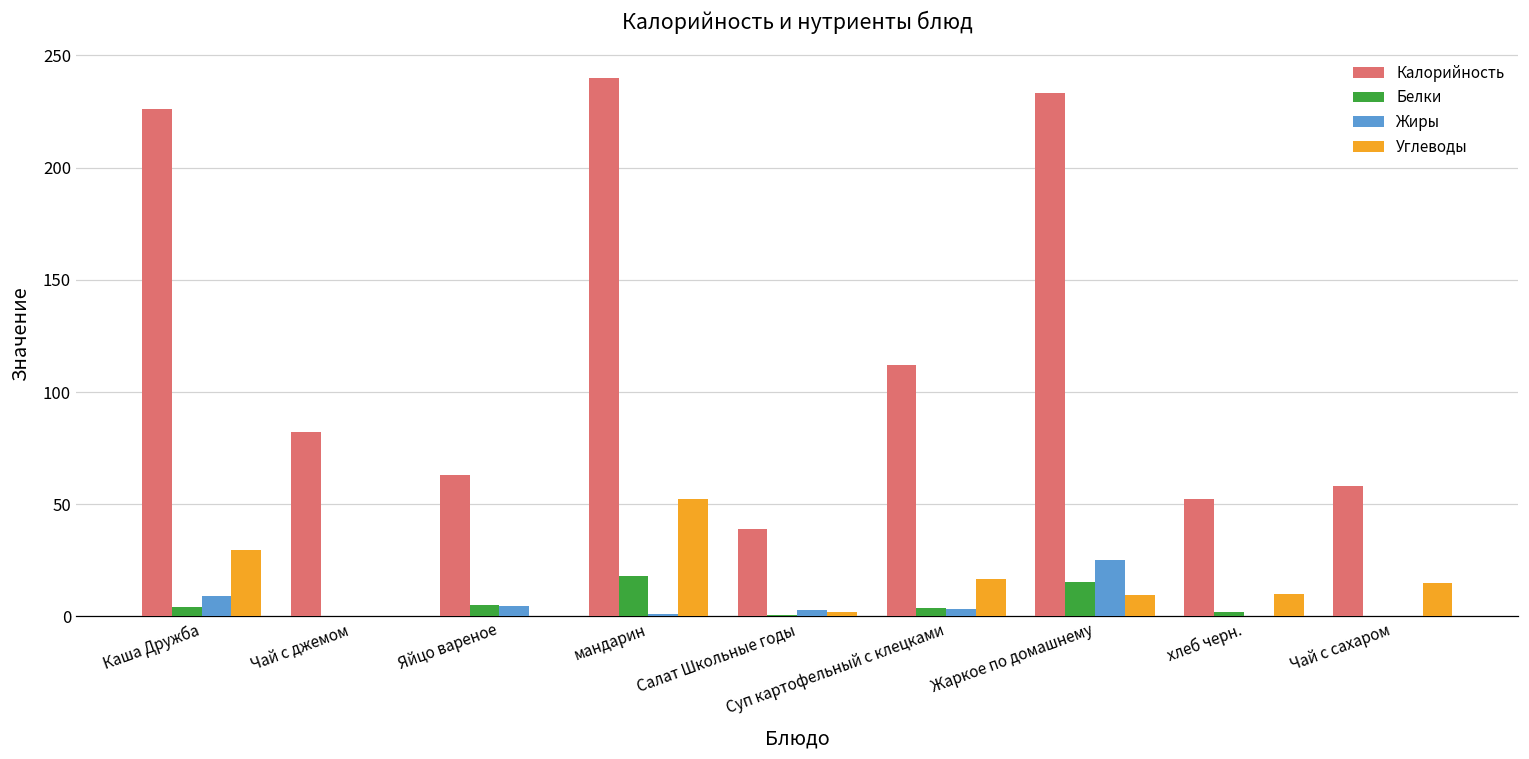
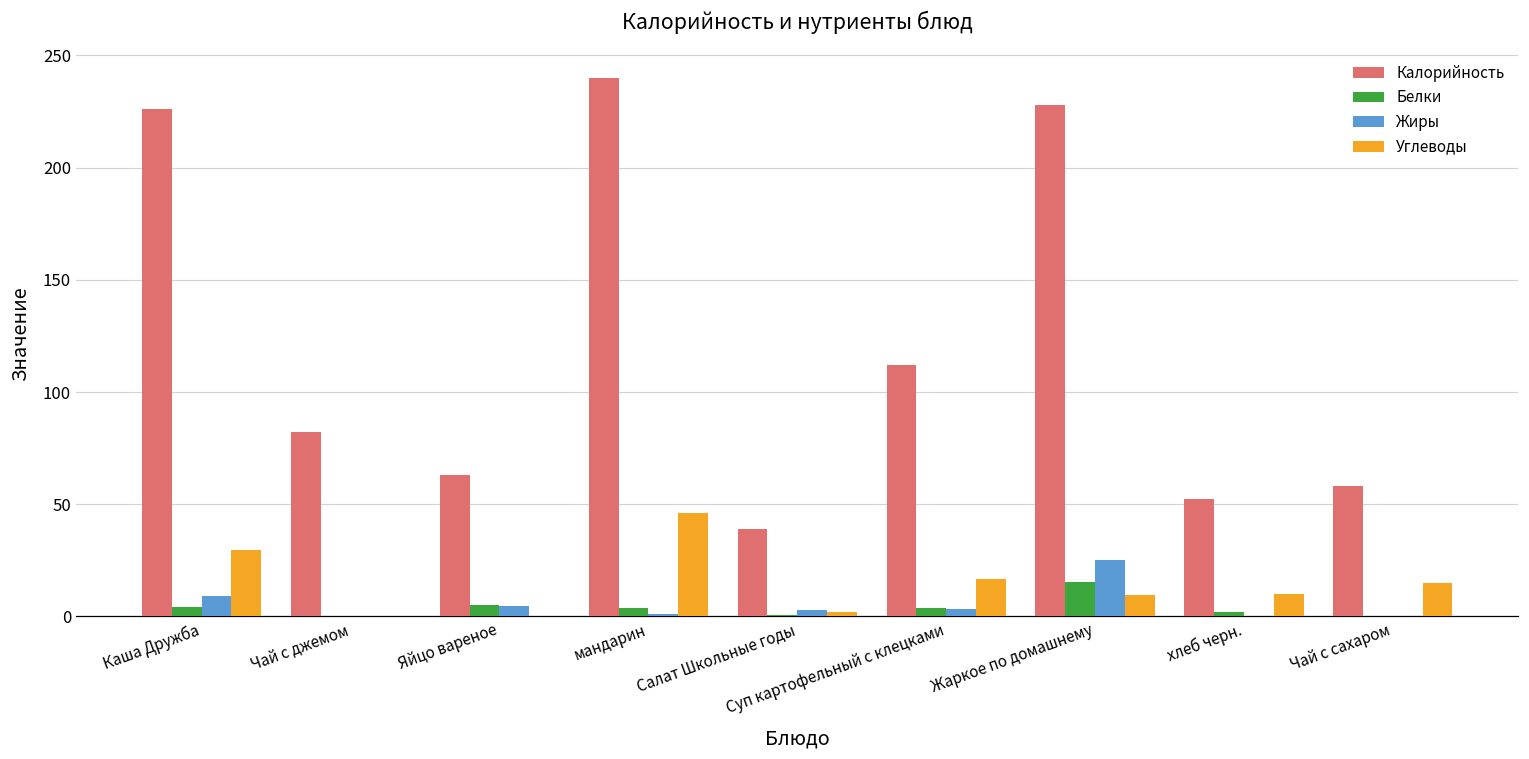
Белки, мандарин: 18 -> 4
Углеводы, мандарин: 53 -> 46
Калорийность, Жаркое по домашнему: 233 -> 228
